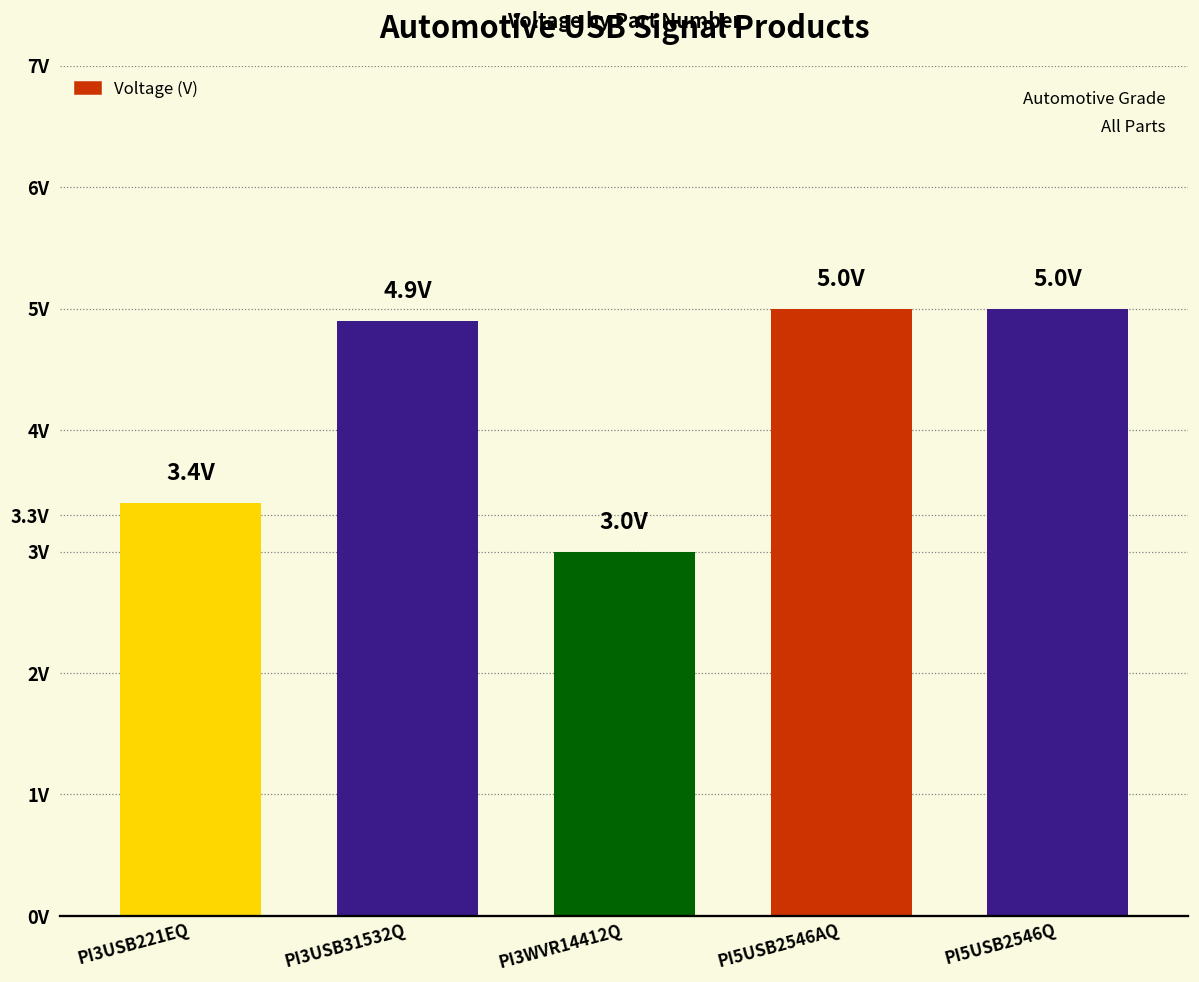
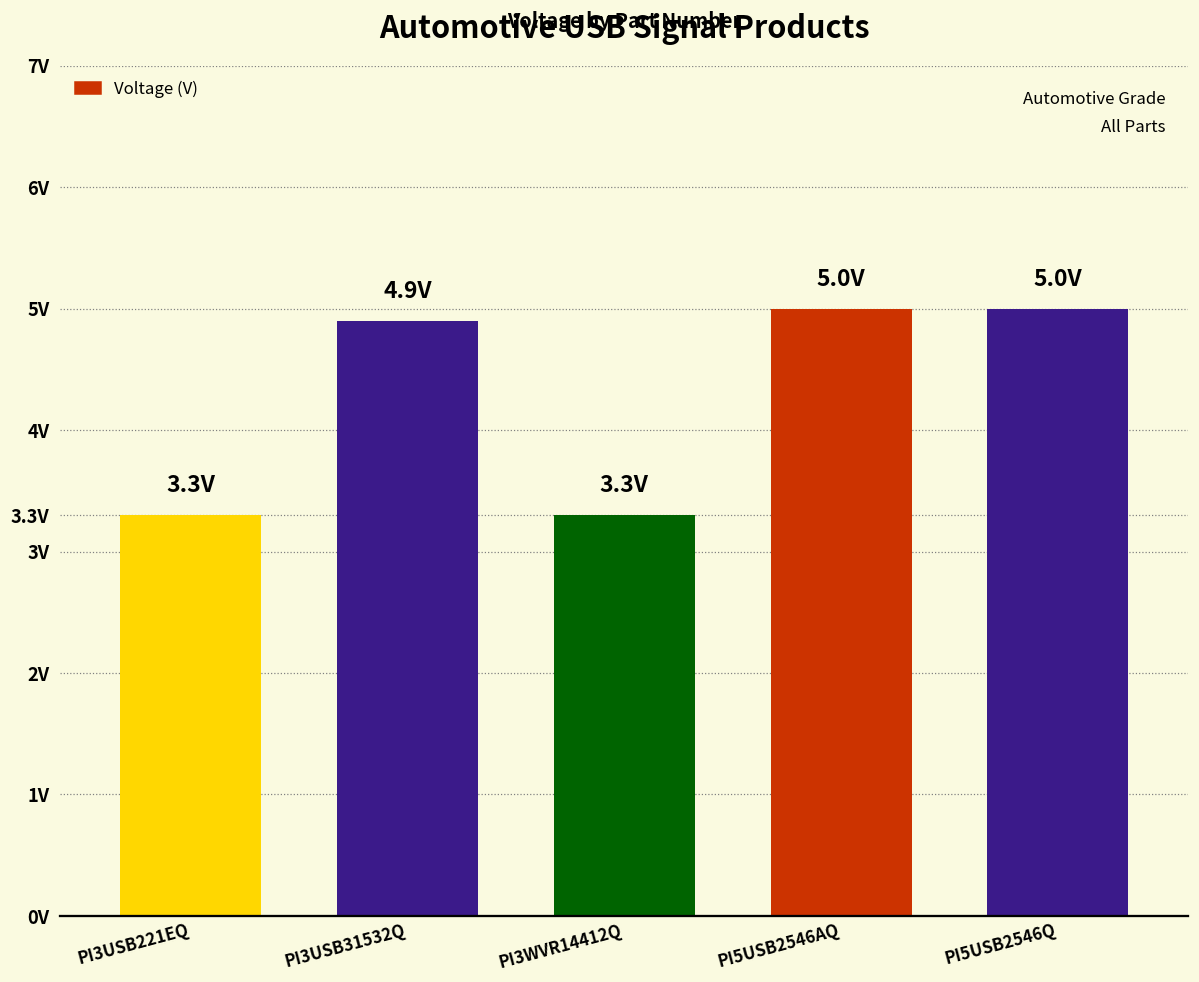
PI3USB221EQ: 3.4V -> 3.3V
PI3WVR14412Q: 3.0V -> 3.3V
